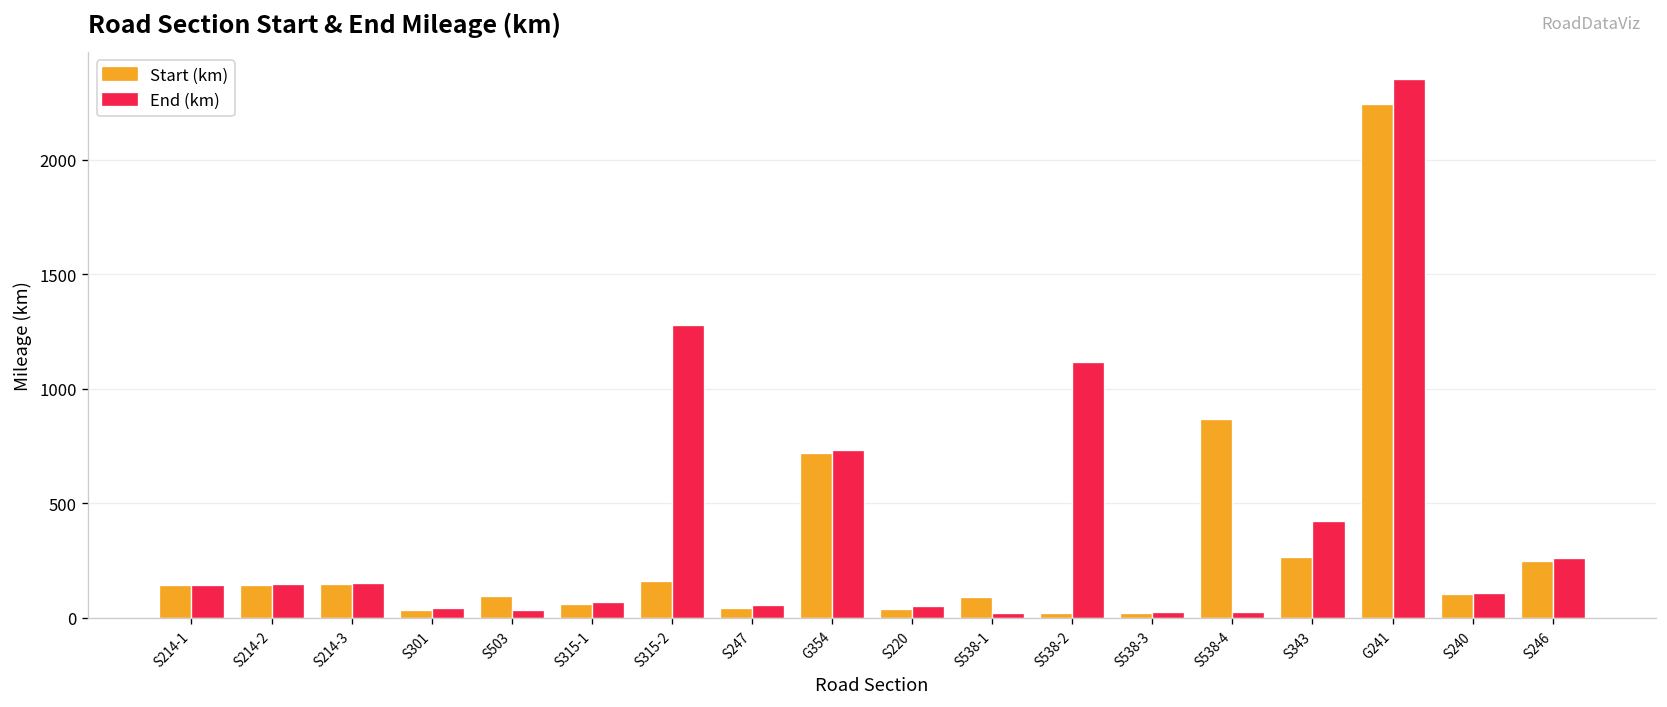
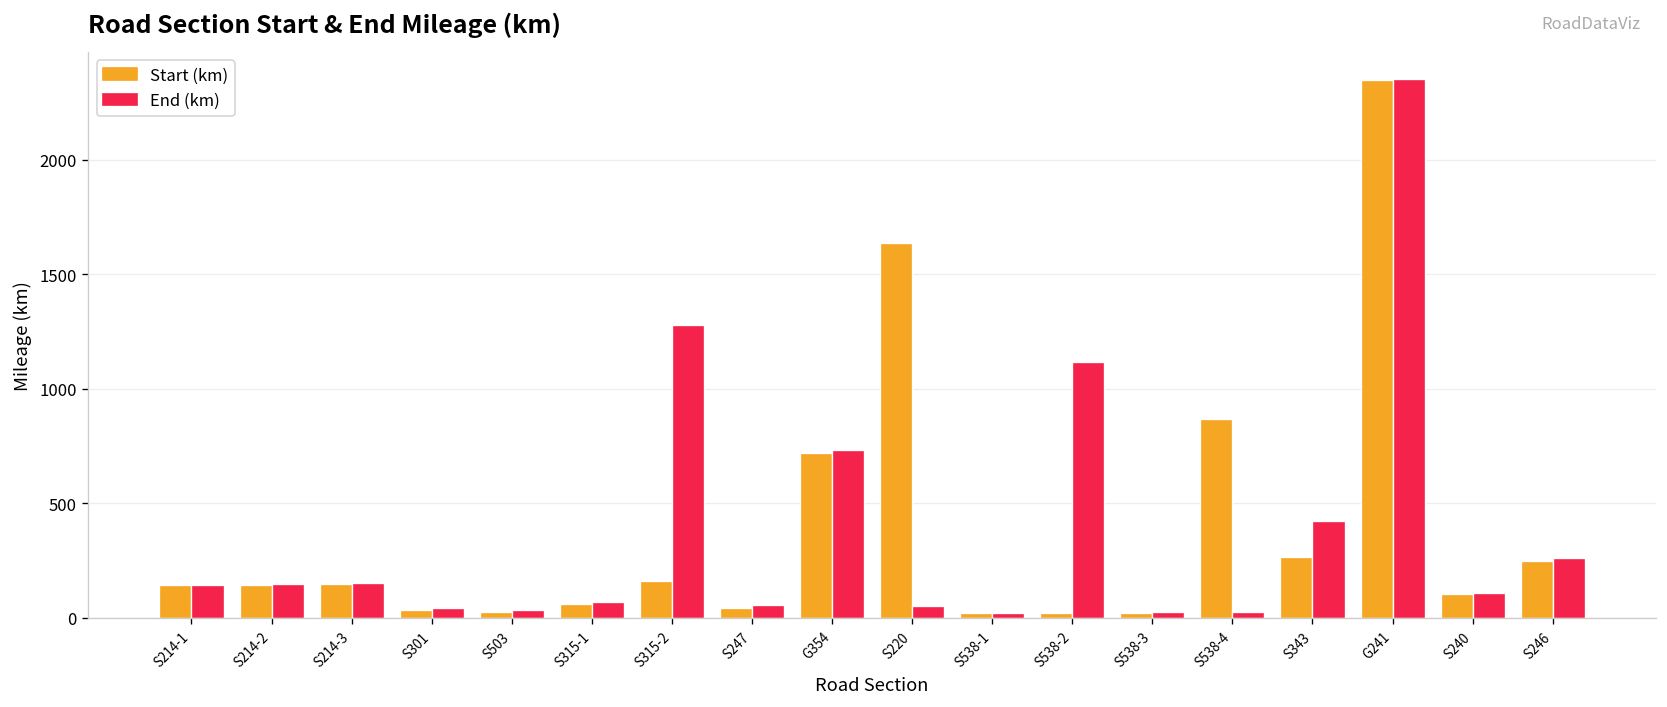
Start (km), S503: 90 -> 30
Start (km), S220: 40 -> 1640
Start (km), S538-1: 90 -> 20
Start (km), G241: 2240 -> 2350
